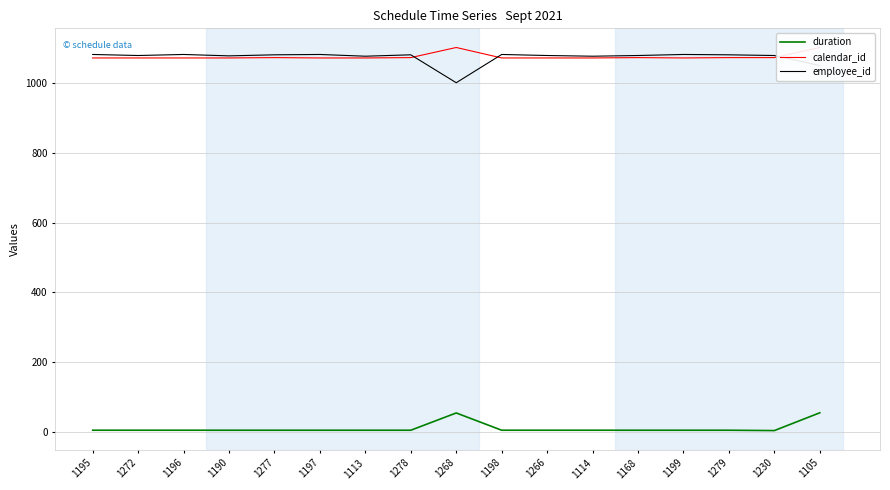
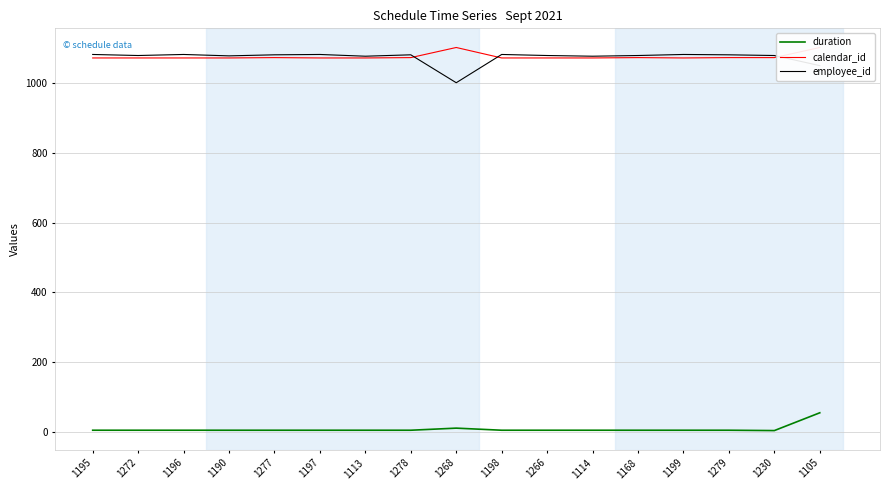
duration, 1268: 50 -> 10
